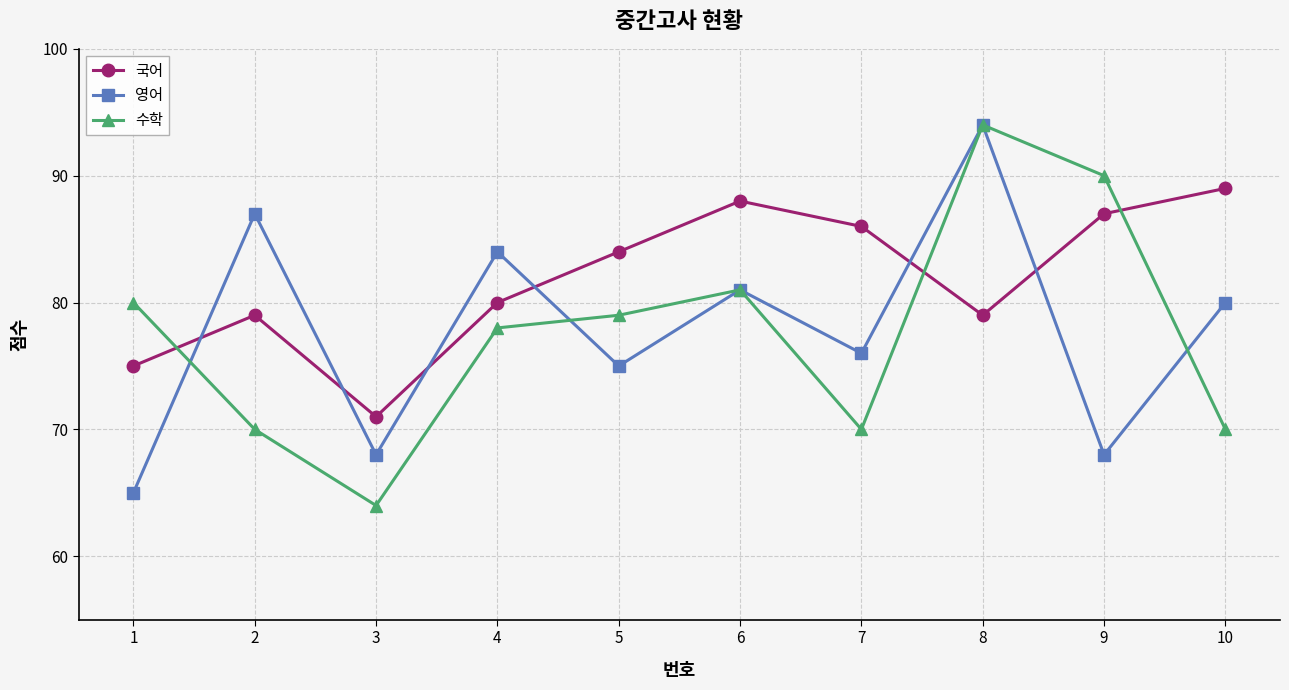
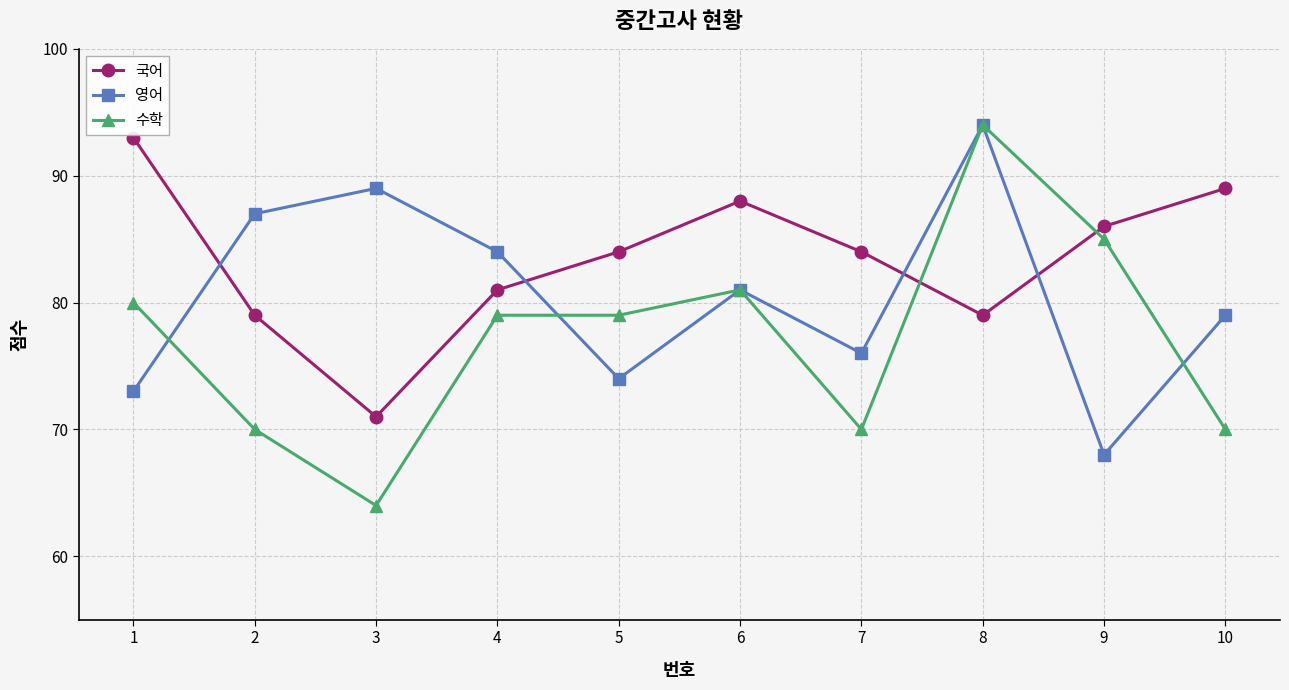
국어, 1: 75 -> 93
영어, 1: 65 -> 73
영어, 3: 68 -> 89
국어, 4: 80 -> 81
수학, 4: 78 -> 79
영어, 5: 75 -> 74
국어, 7: 86 -> 84
국어, 9: 87 -> 86
수학, 9: 90 -> 85
영어, 10: 80 -> 79
